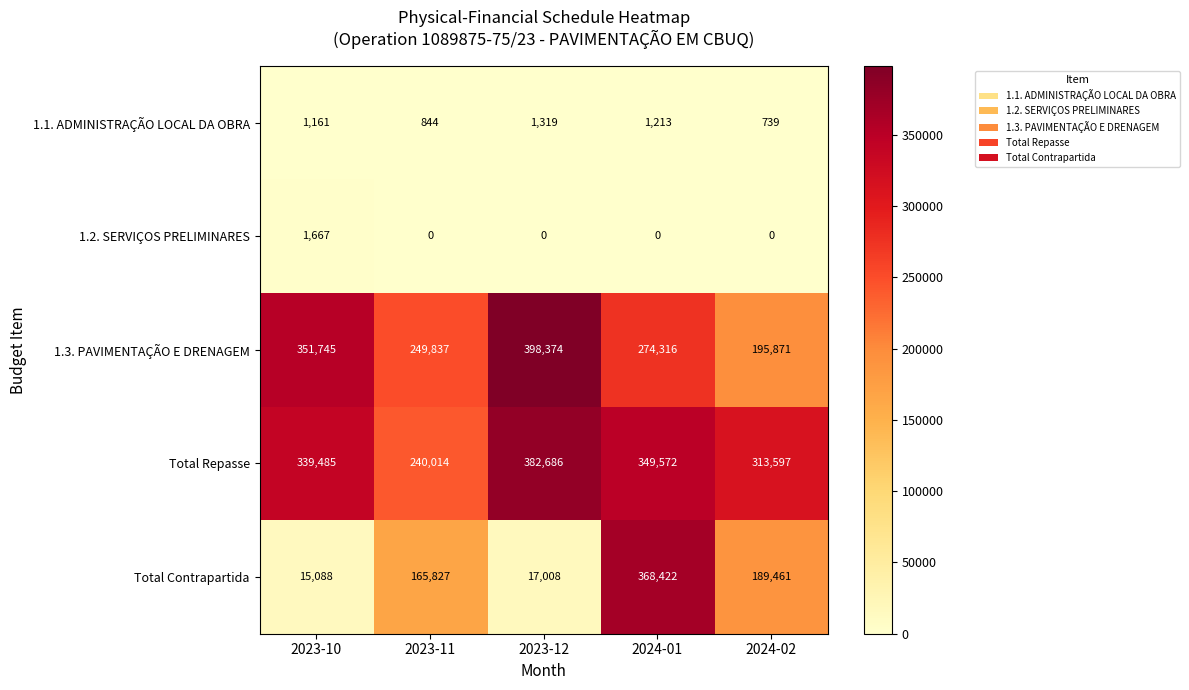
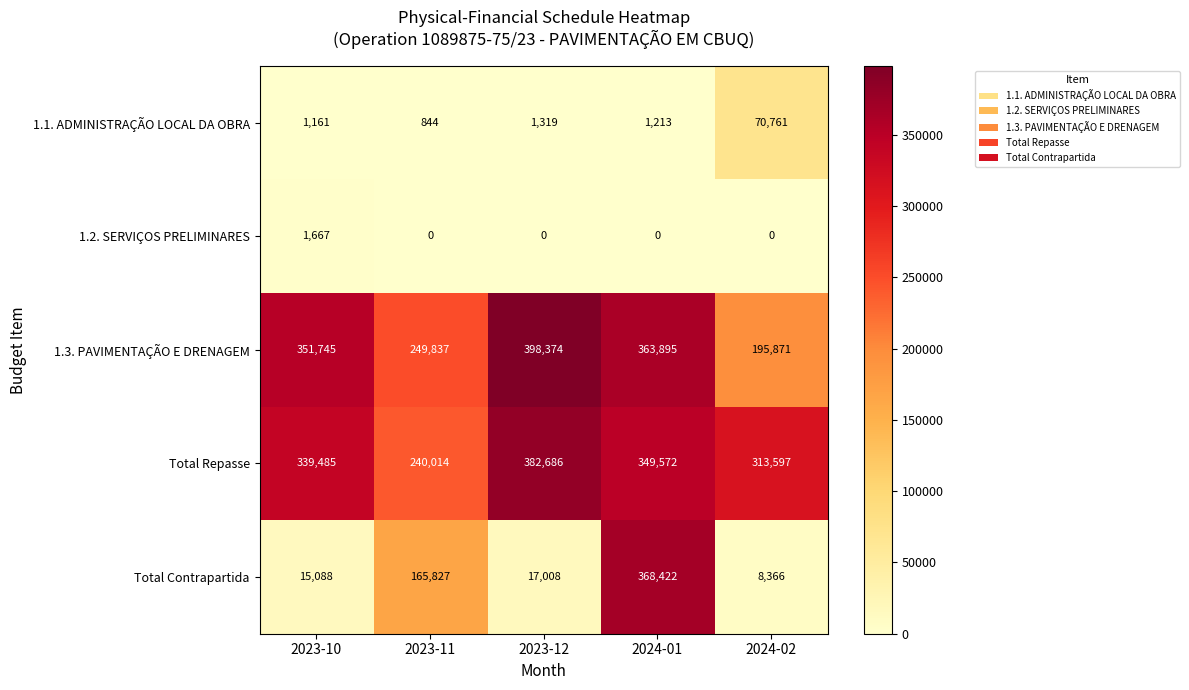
1.1. ADMINISTRAÇÃO LOCAL DA OBRA, 2024-02: 739 -> 70,761
1.3. PAVIMENTAÇÃO E DRENAGEM, 2024-01: 274,316 -> 363,895
Total Contrapartida, 2024-02: 189,461 -> 8,366
